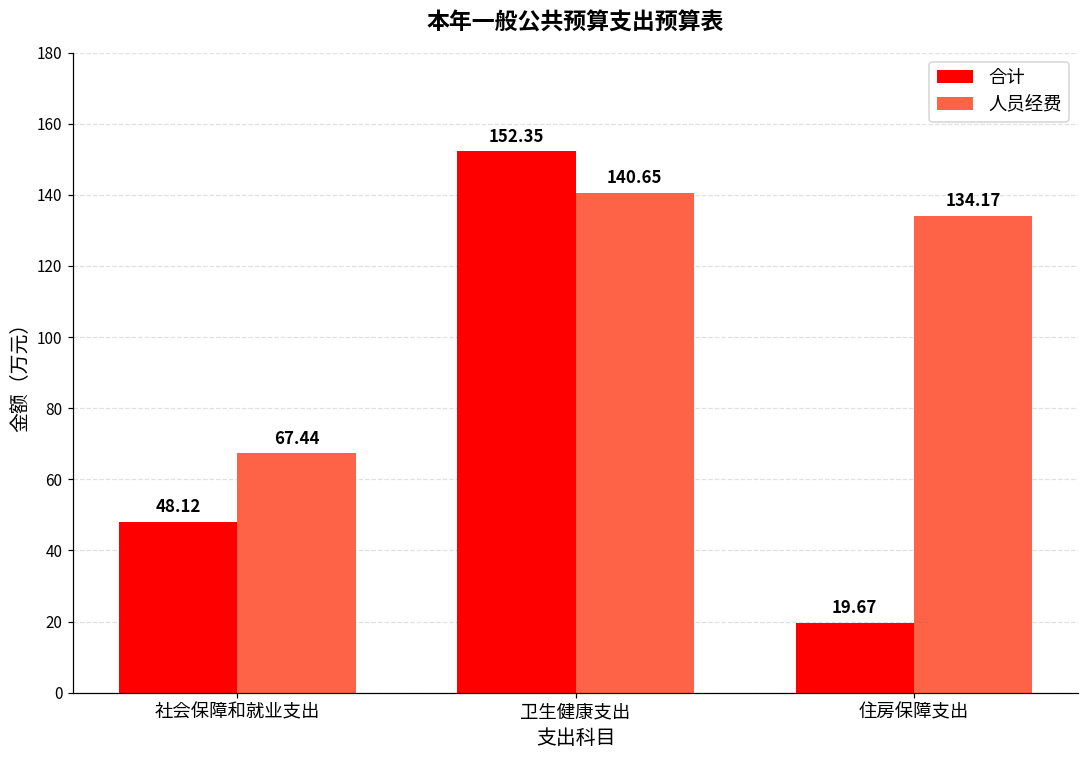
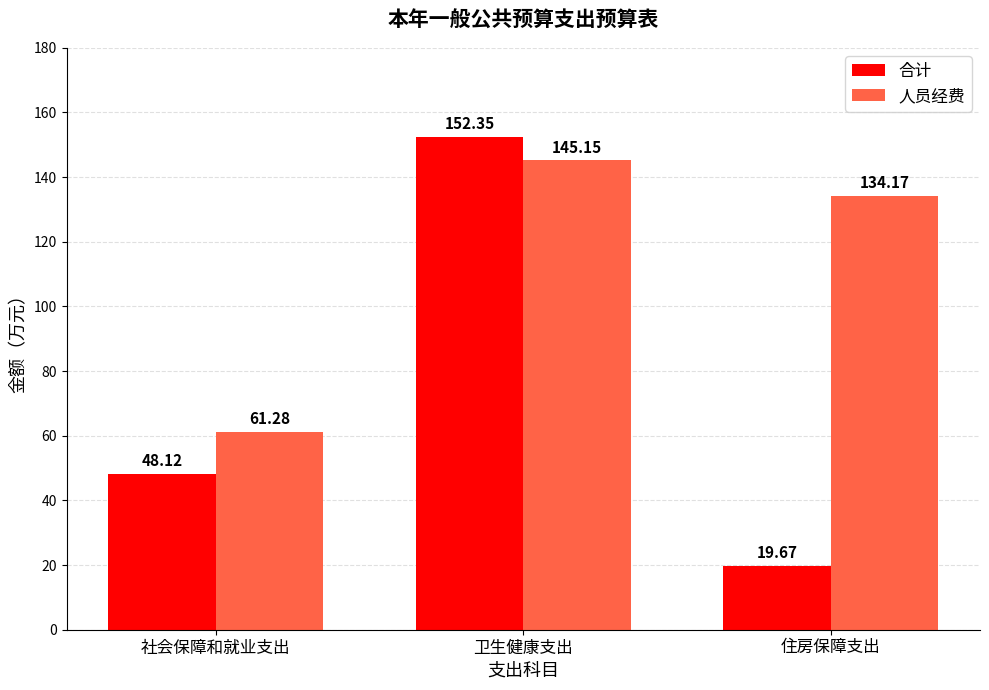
人员经费, 社会保障和就业支出: 67.44 -> 61.28
人员经费, 卫生健康支出: 140.65 -> 145.15
